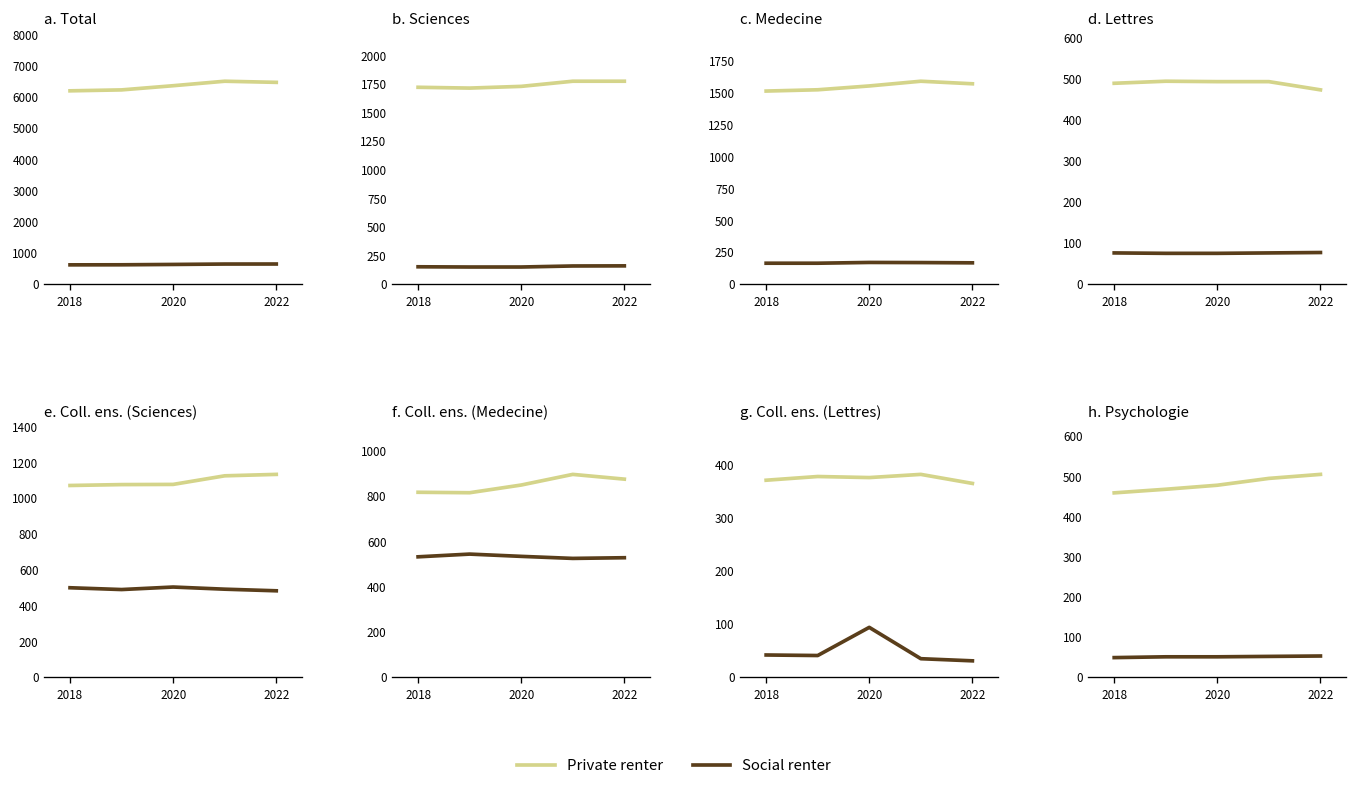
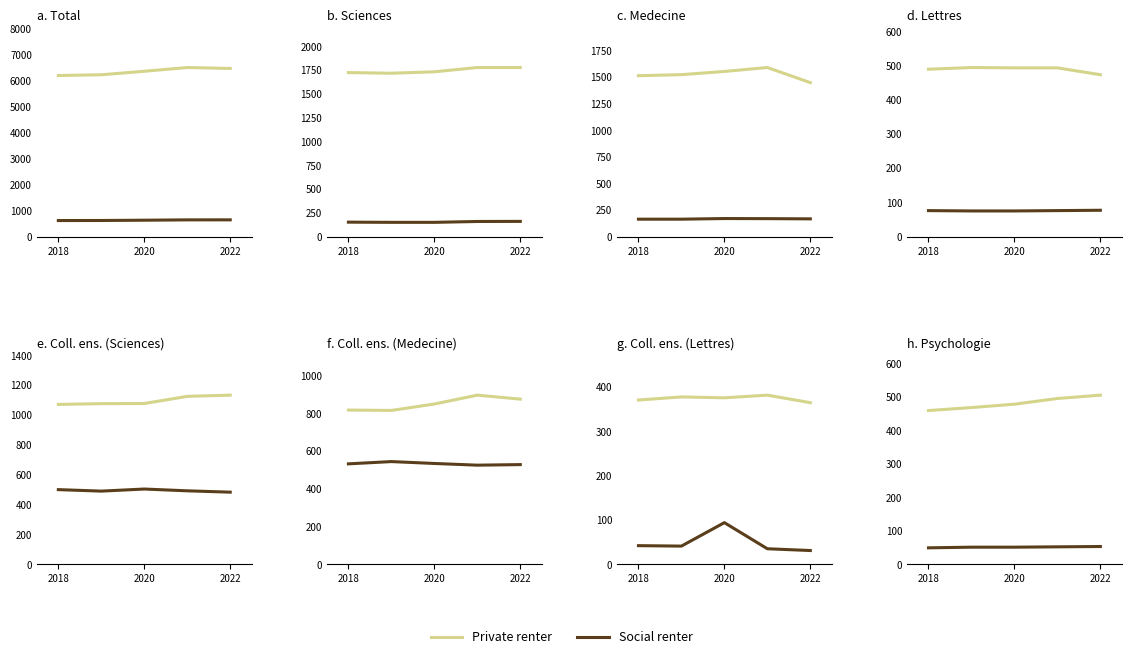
c. Medecine, Private renter, 2022: 1570 -> 1450
